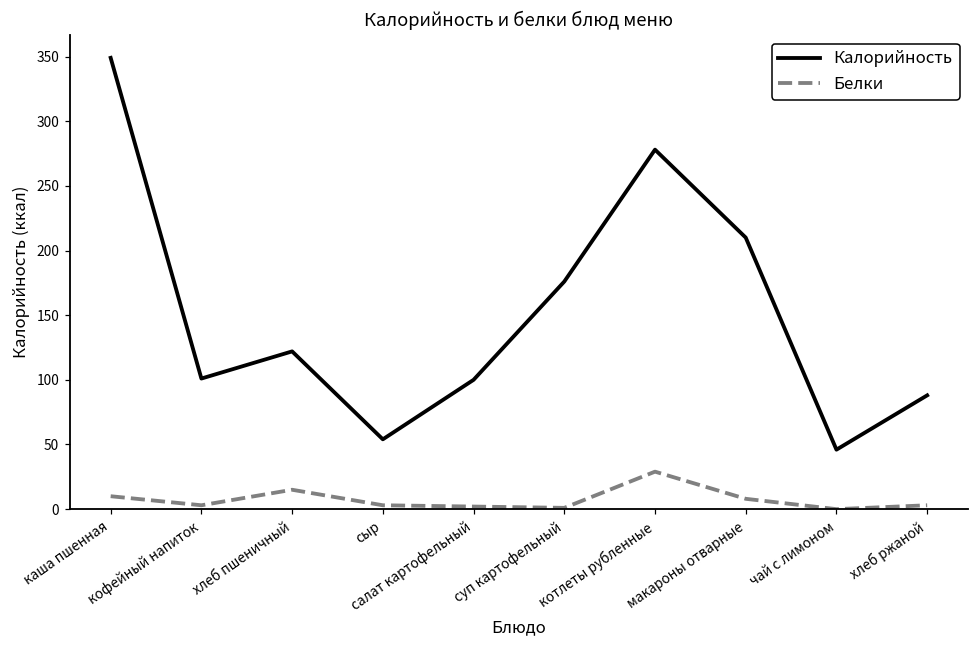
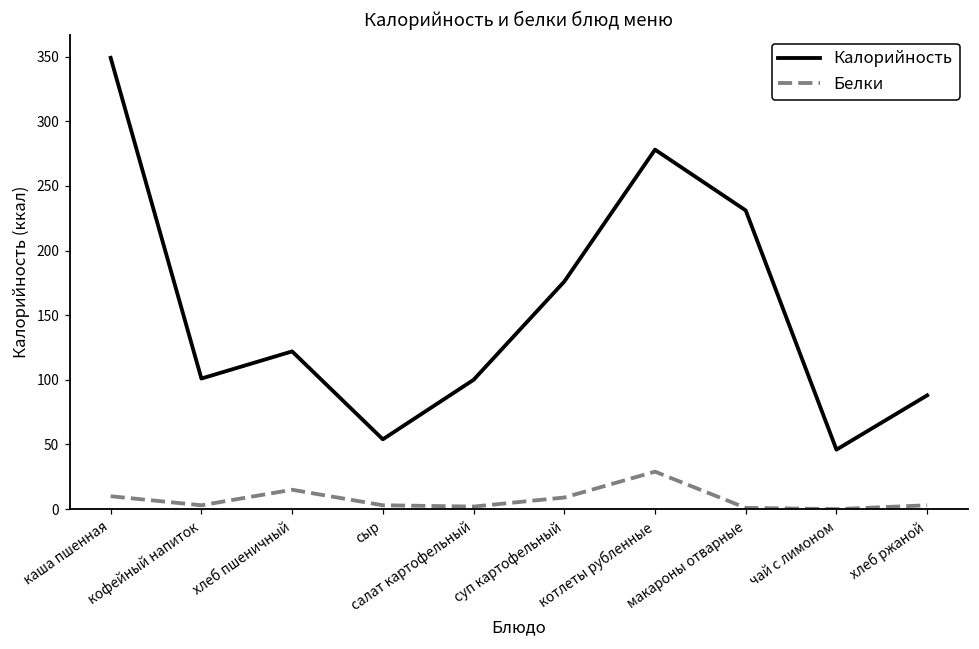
Белки, суп картофельный: 1 -> 9
Калорийность, макароны отварные: 210 -> 231
Белки, макароны отварные: 8 -> 1
